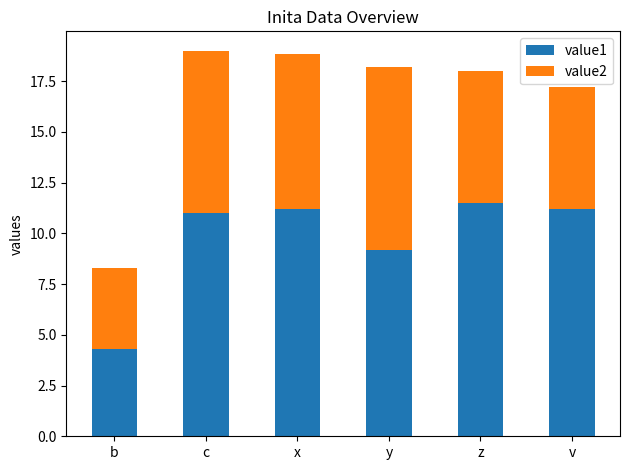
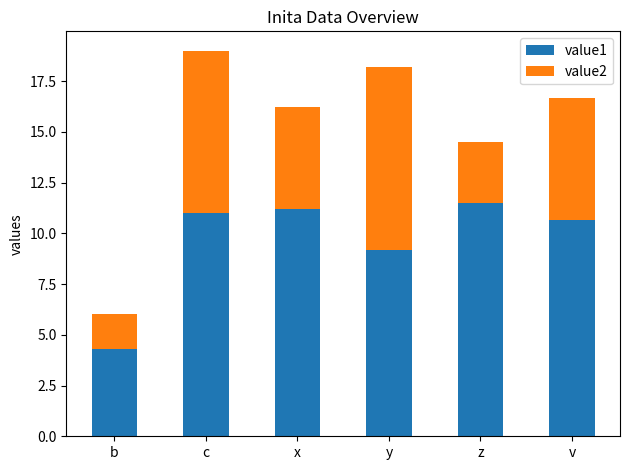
value2, b: 4.0 -> 1.7
value2, x: 7.6 -> 5.0
value2, z: 6.5 -> 3.0
value1, v: 11.2 -> 10.7
